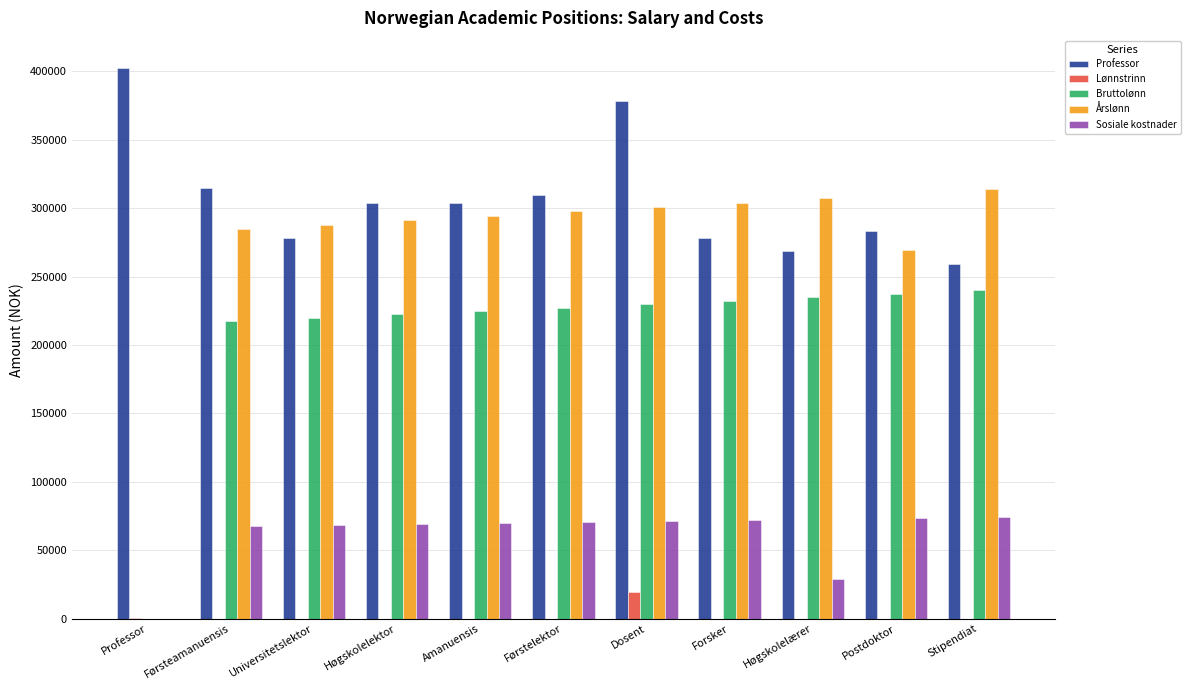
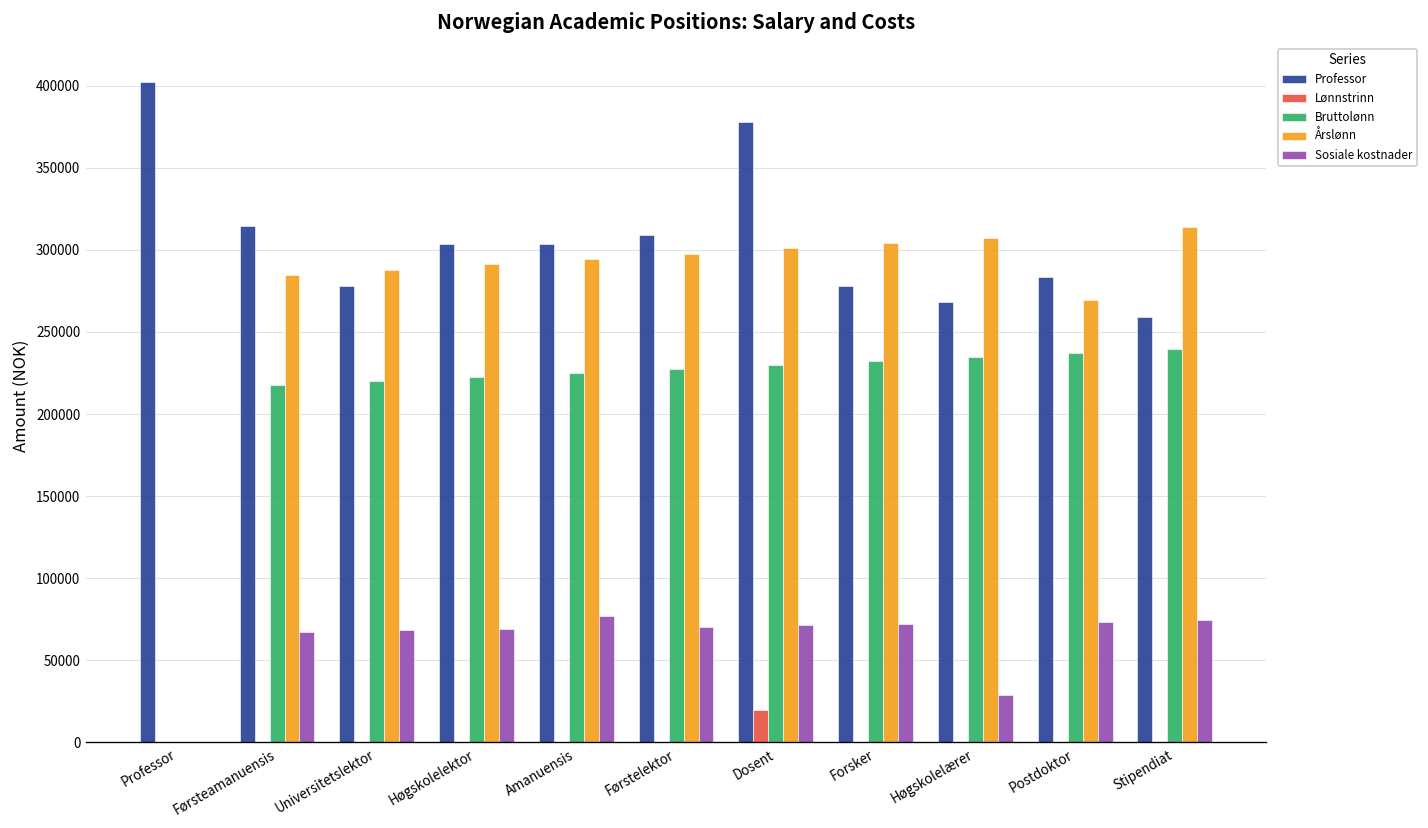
Sosiale kostnader, Amanuensis: 70000 -> 77000
